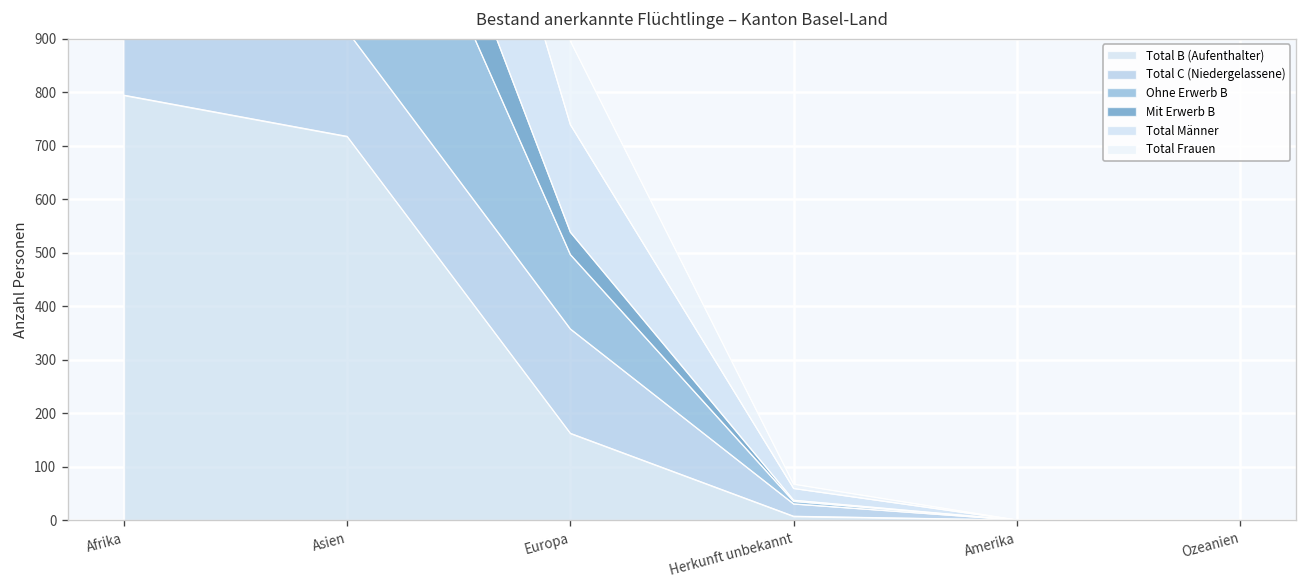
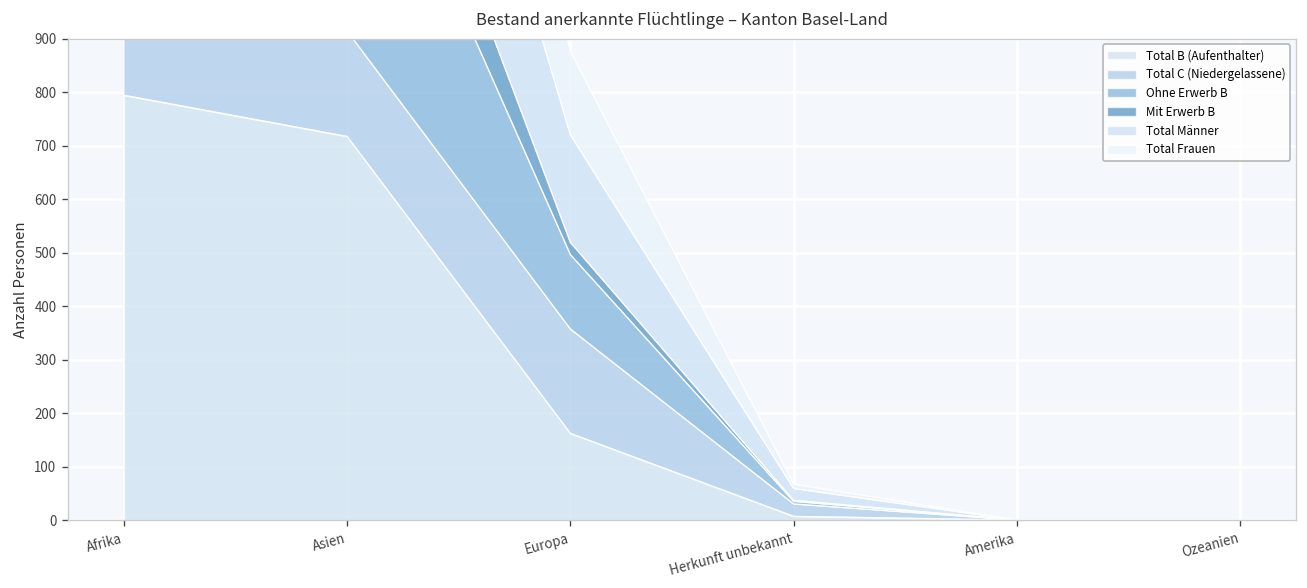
Mit Erwerb B, Europa: 40 -> 20
